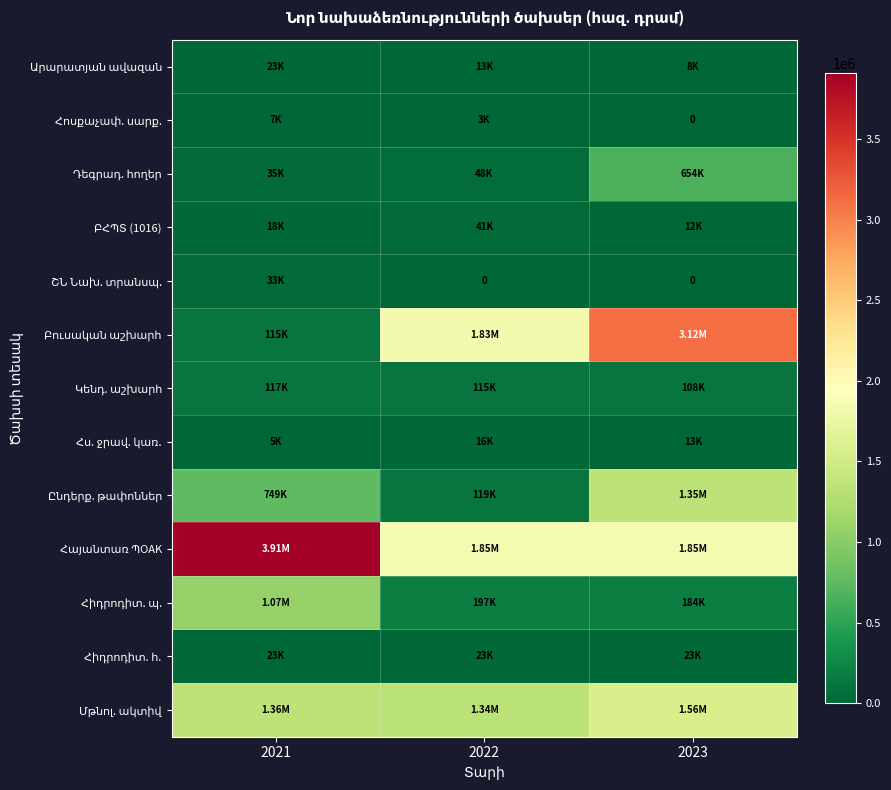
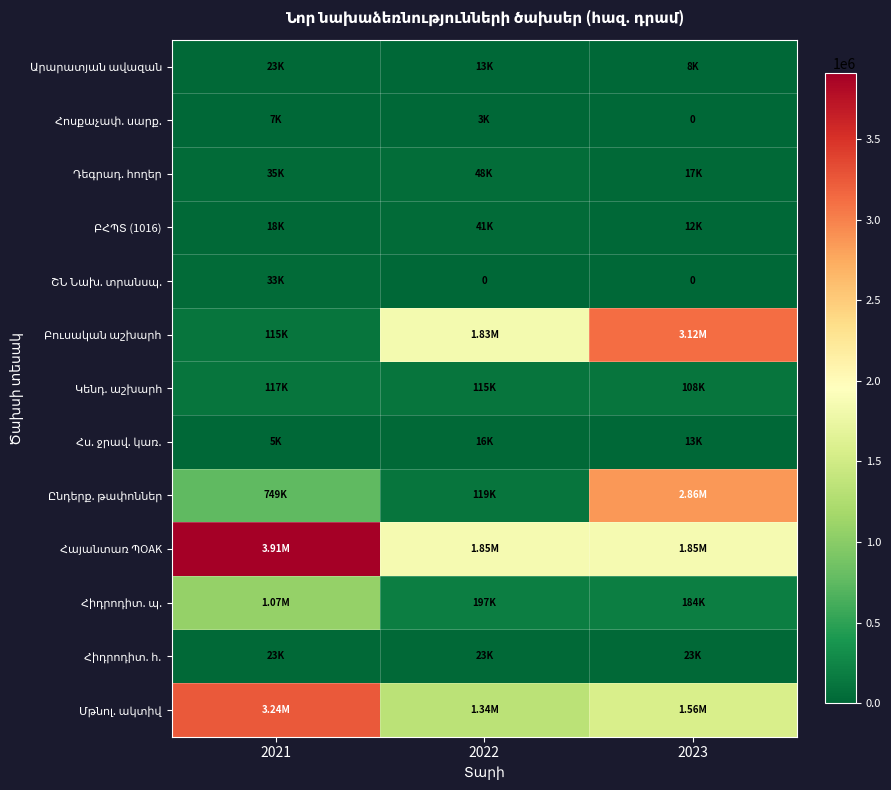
Դեգրադ. հողեր, 2023: 654K -> 17K
Ընդերք. թափոններ, 2023: 1.35M -> 2.86M
Մթնոլ. ակտիվ, 2021: 1.36M -> 3.24M
